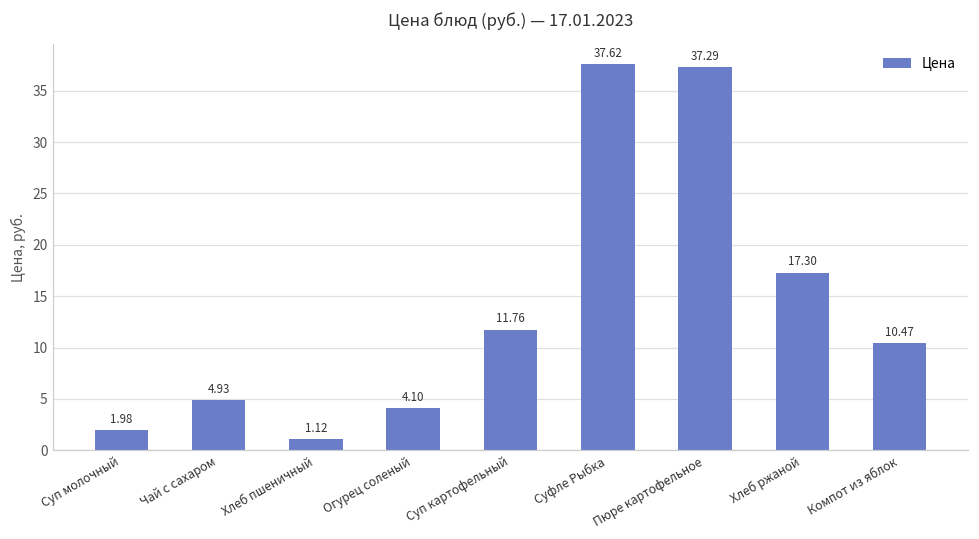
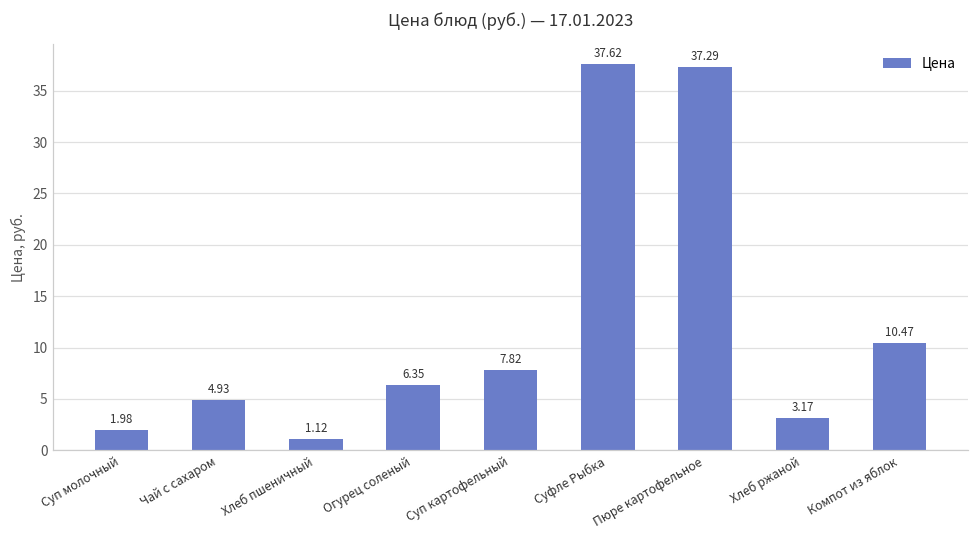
Огурец соленый: 4.10 -> 6.35
Суп картофельный: 11.76 -> 7.82
Хлеб ржаной: 17.30 -> 3.17
